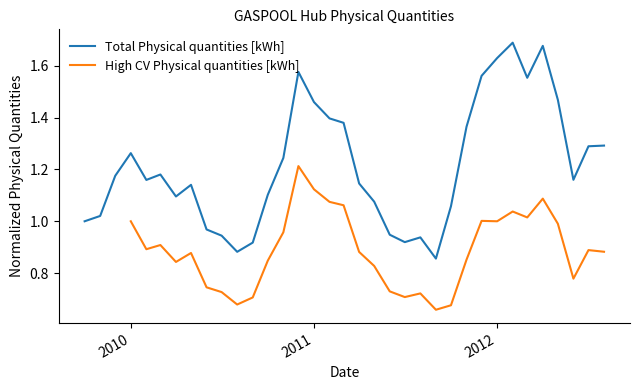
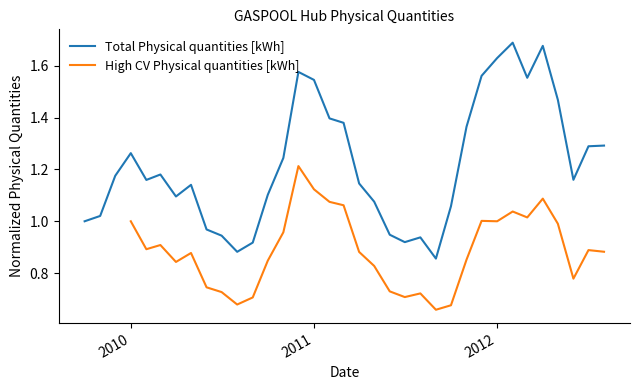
Total Physical quantities [kWh], 2011: 1.46 -> 1.55
